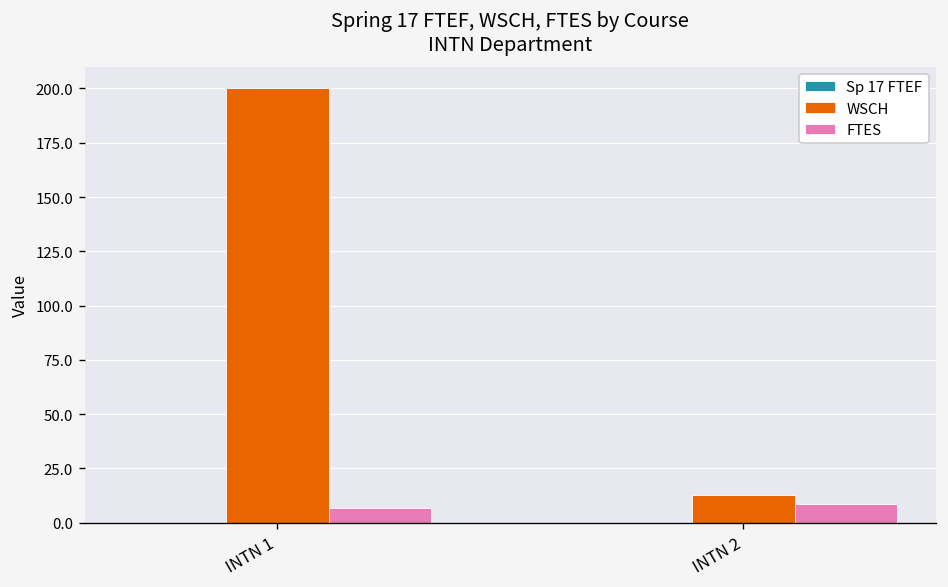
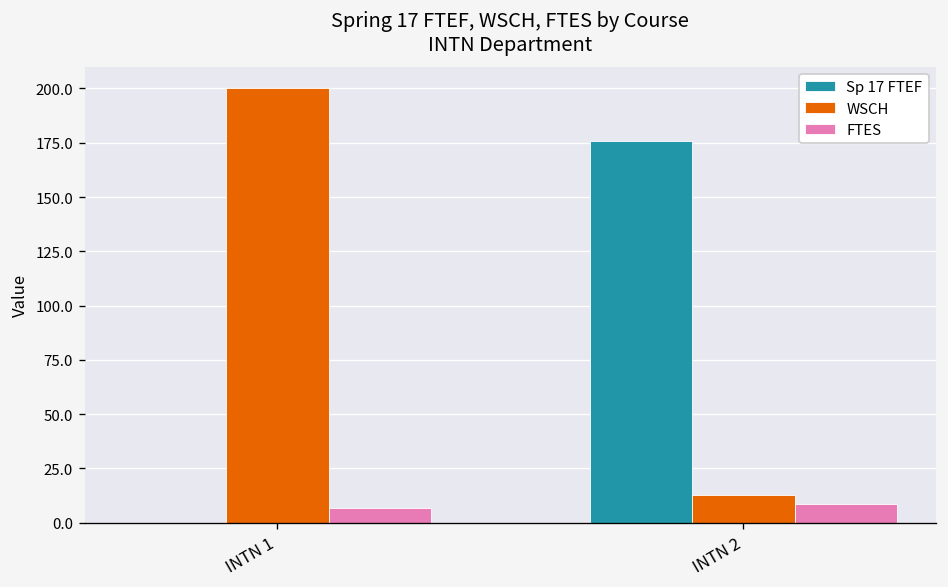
Sp 17 FTEF, INTN 2: 0 -> 176
